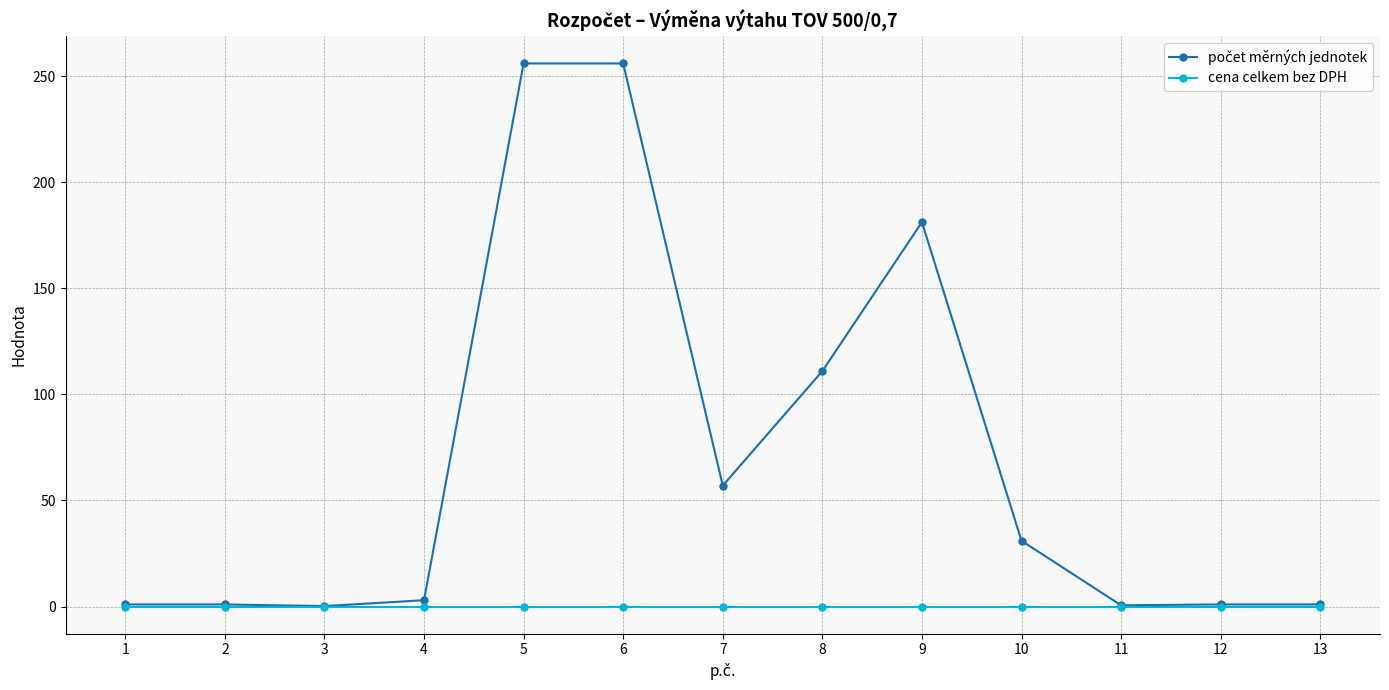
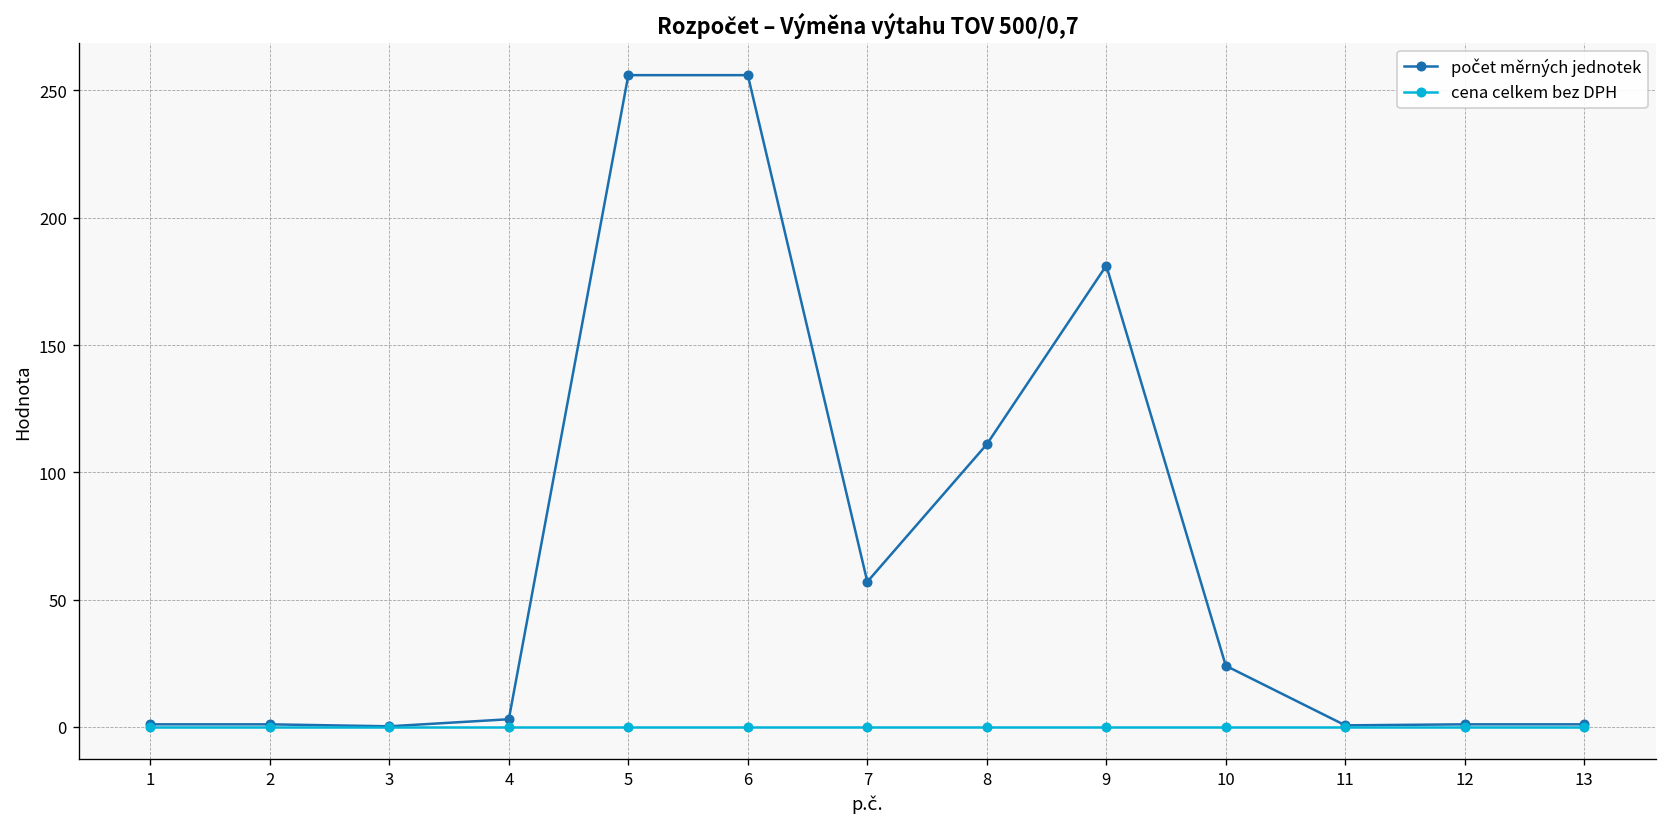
počet měrných jednotek, 10: 31 -> 24
